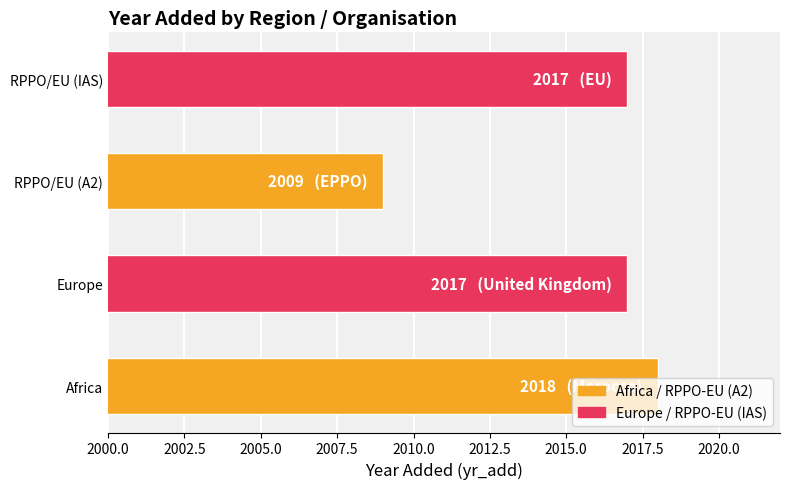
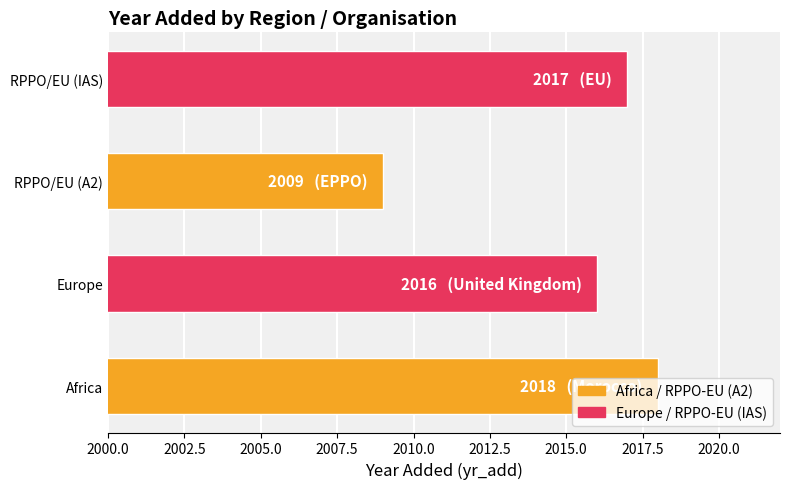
Europe: 2017 -> 2016
